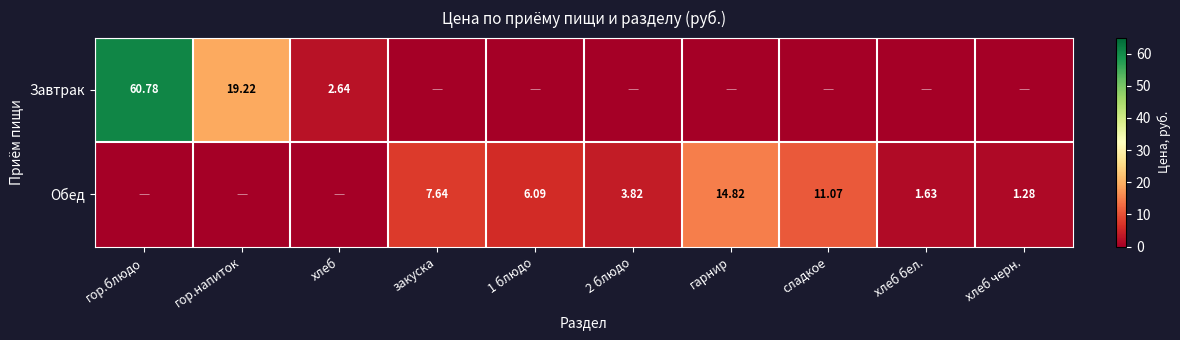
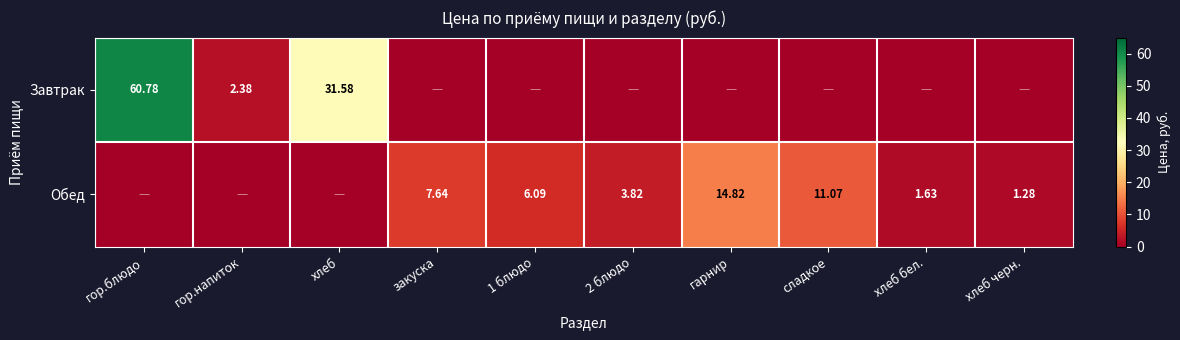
Завтрак, гор.напиток: 19.22 -> 2.38
Завтрак, хлеб: 2.64 -> 31.58
